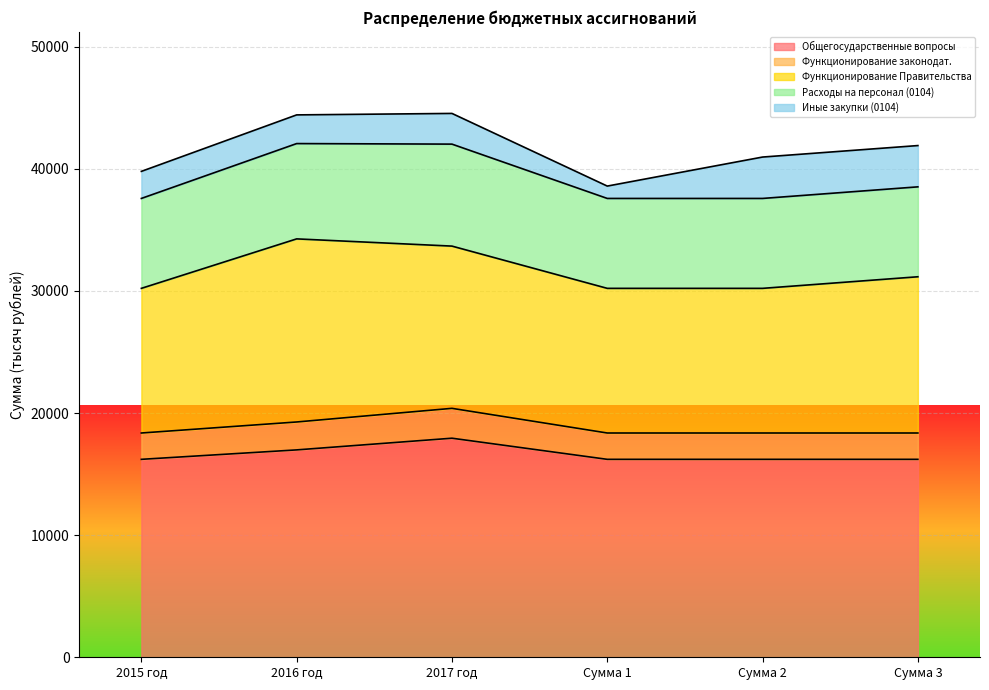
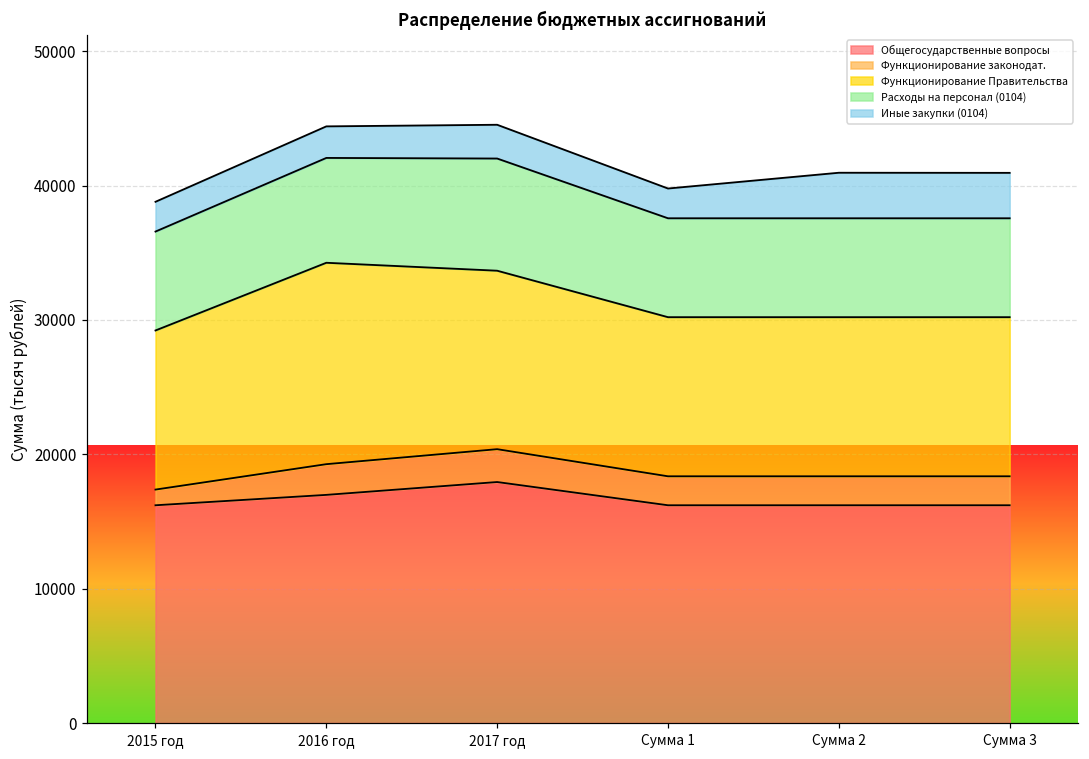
Функционирование законодат., 2015 год: 2200 -> 1200
Иные закупки (0104), Сумма 1: 1000 -> 2200
Функционирование Правительства, Сумма 3: 12800 -> 11800
